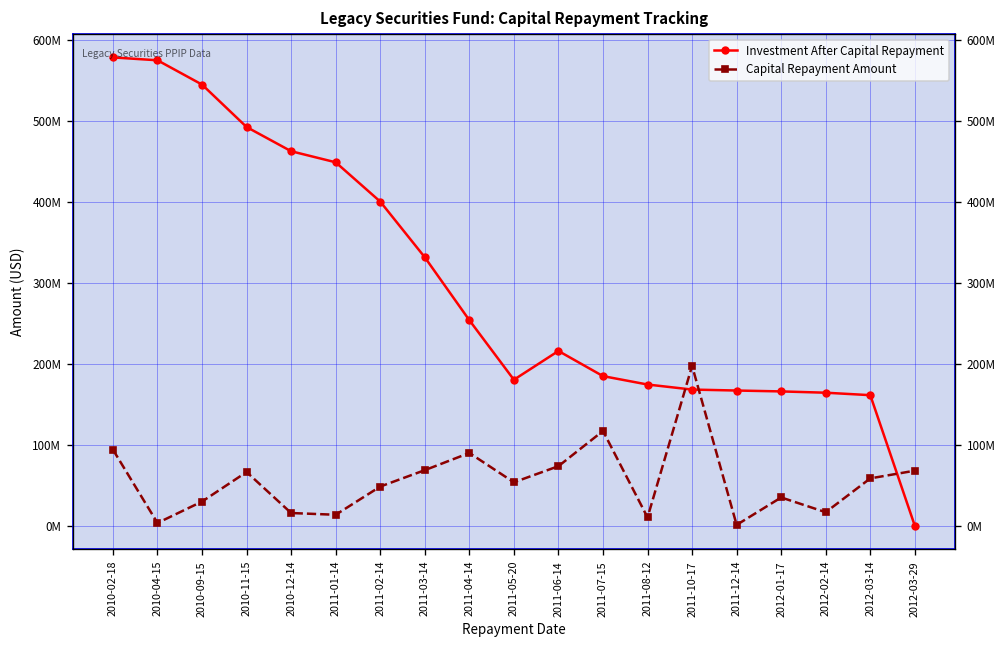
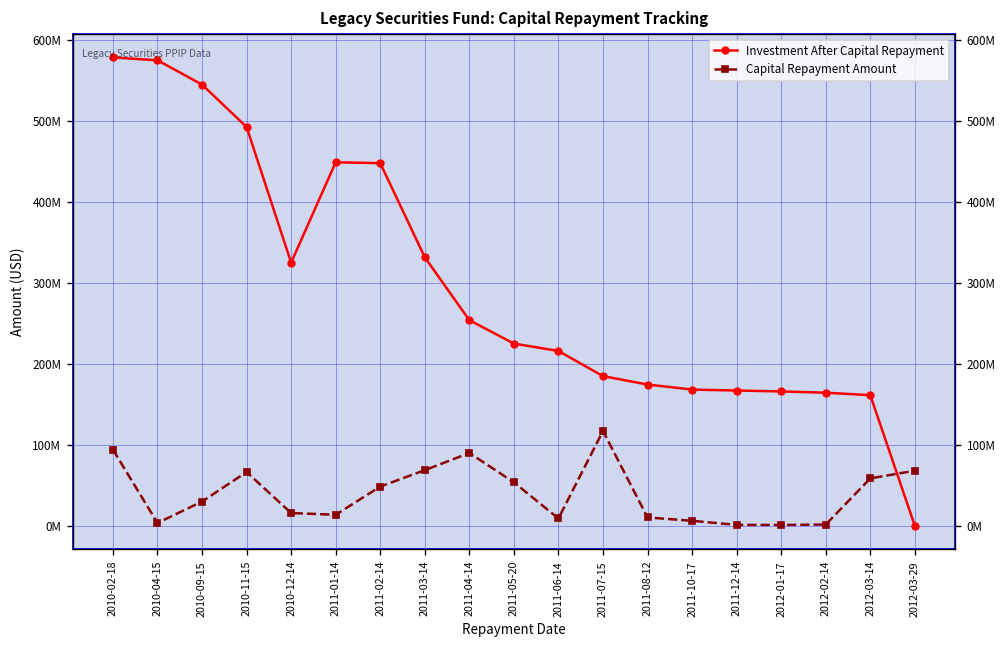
Investment After Capital Repayment, 2010-12-14: 460000000 -> 330000000
Investment After Capital Repayment, 2011-02-14: 400000000 -> 450000000
Investment After Capital Repayment, 2011-05-20: 180000000 -> 230000000
Capital Repayment Amount, 2011-06-14: 70000000 -> 10000000
Capital Repayment Amount, 2011-10-17: 200000000 -> 10000000
Capital Repayment Amount, 2012-01-17: 40000000 -> 0
Capital Repayment Amount, 2012-02-14: 20000000 -> 0
